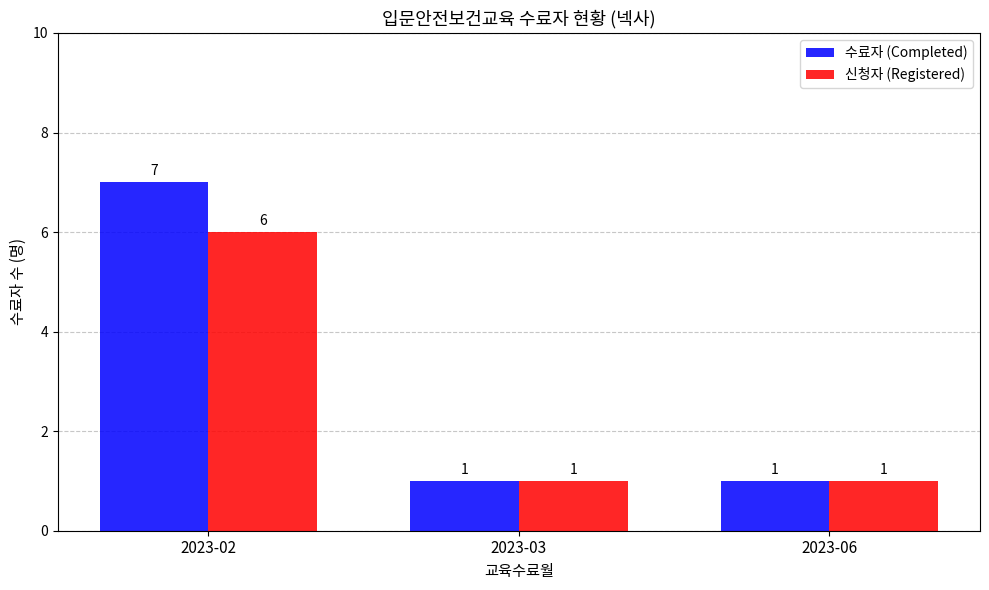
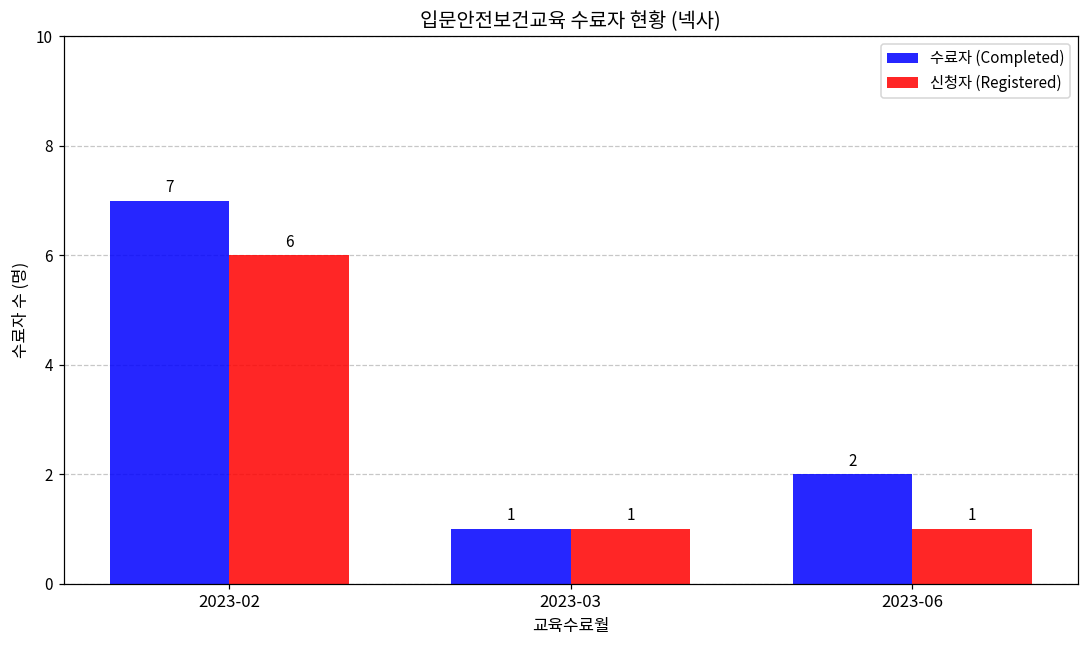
수료자 (Completed), 2023-06: 1 -> 2
